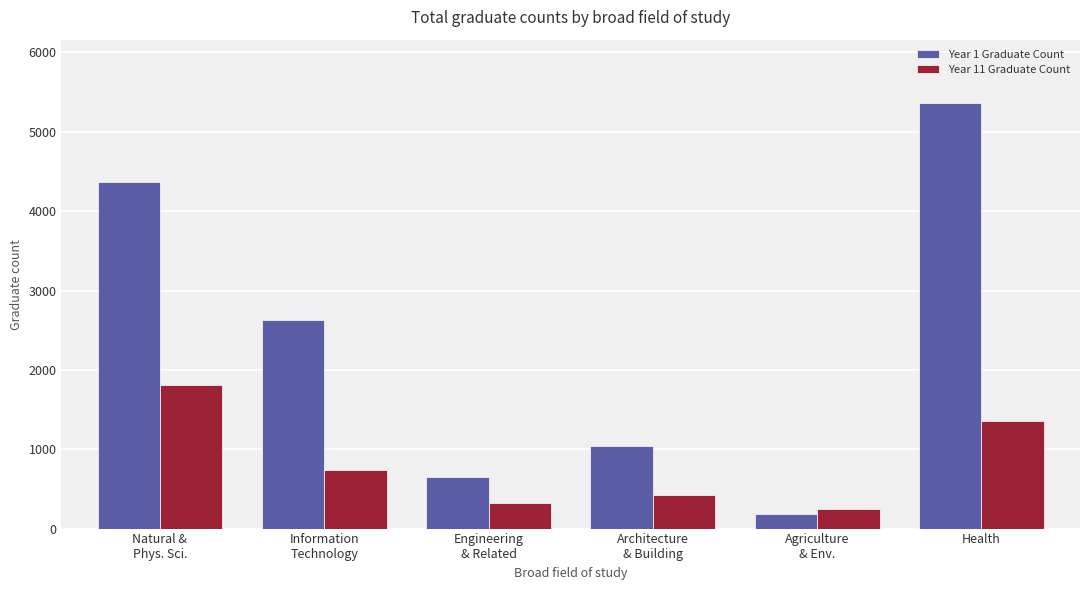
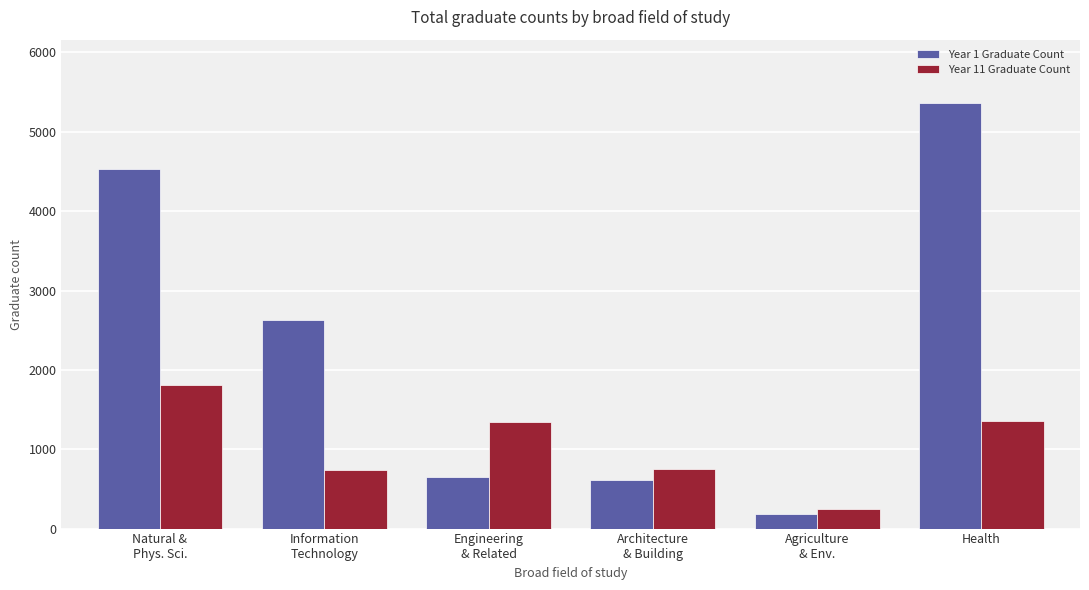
Year 1 Graduate Count, Natural & Phys. Sci.: 4400 -> 4500
Year 11 Graduate Count, Engineering & Related: 300 -> 1300
Year 1 Graduate Count, Architecture & Building: 1000 -> 600
Year 11 Graduate Count, Architecture & Building: 400 -> 700
